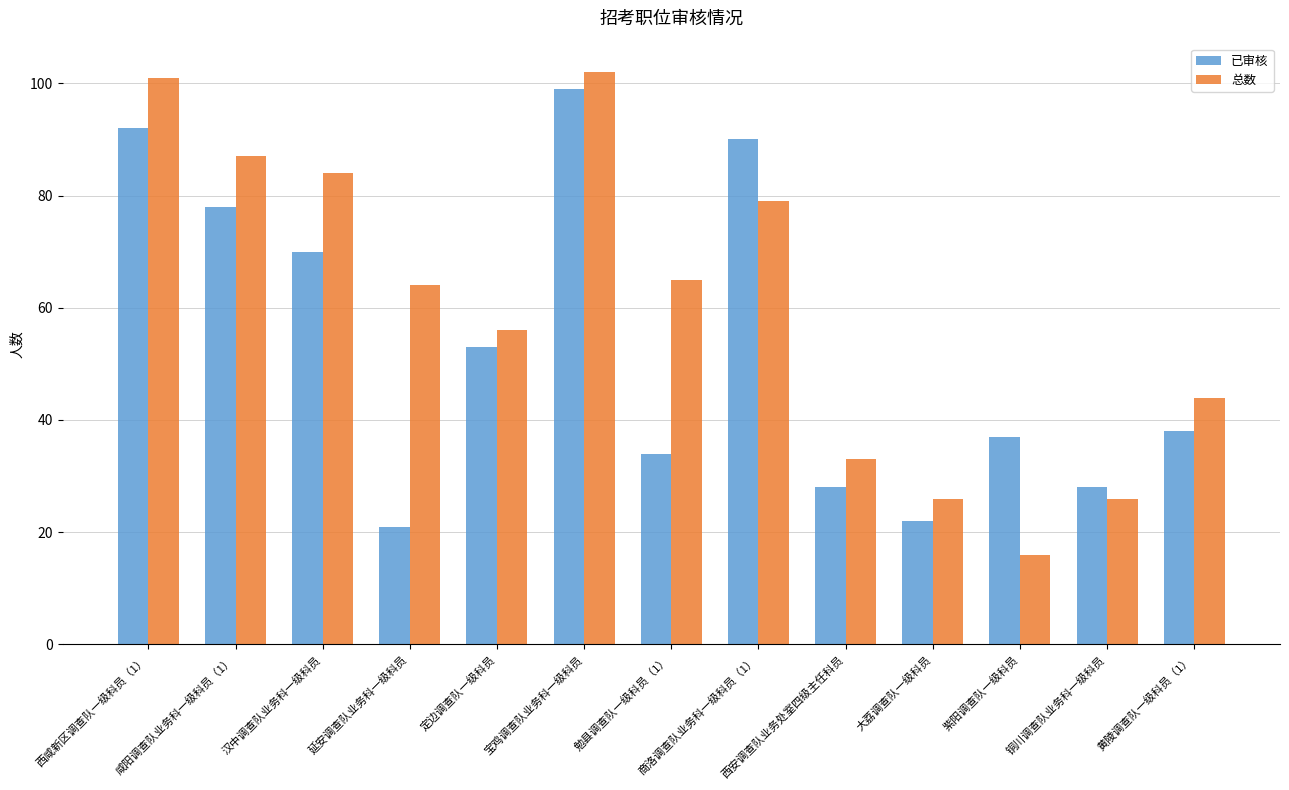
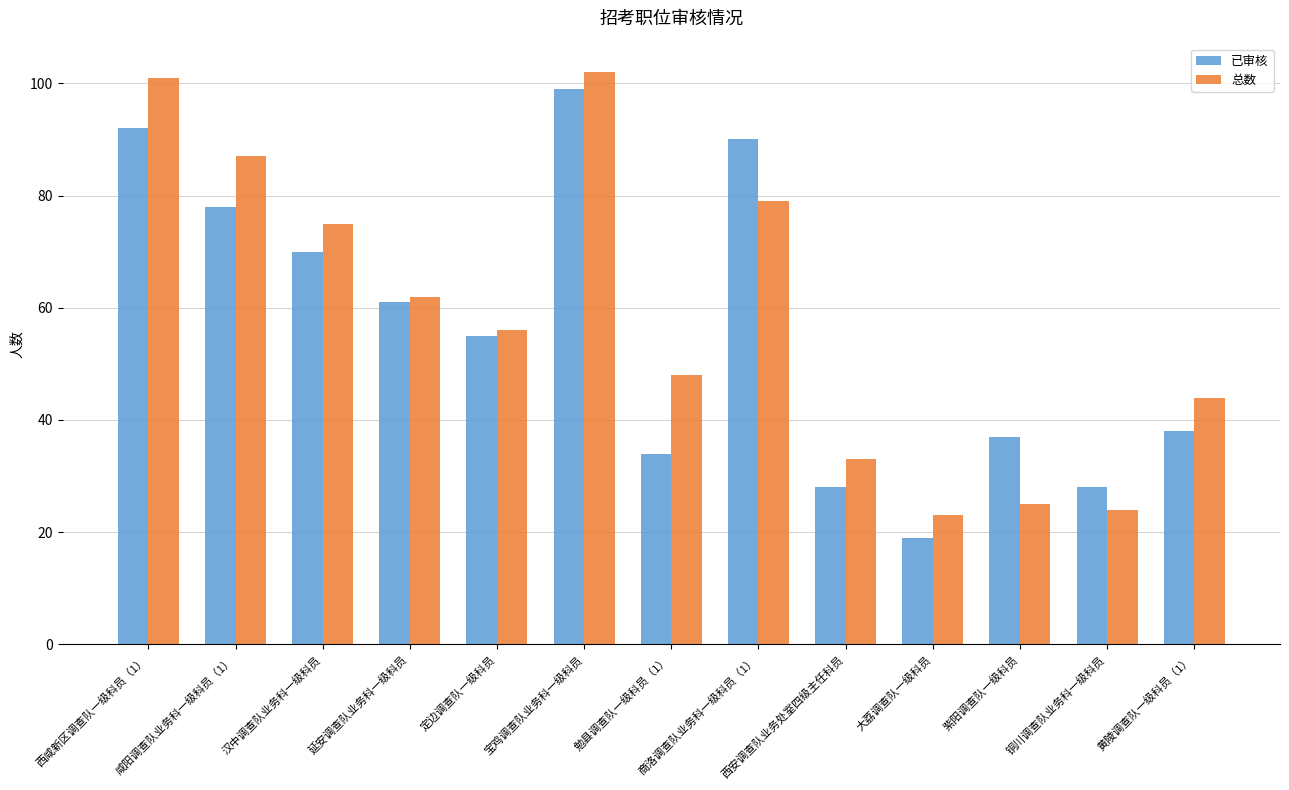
总数, 汉中调查队业务科一级科员: 84 -> 75
已审核, 延安调查队业务科一级科员: 21 -> 61
总数, 延安调查队业务科一级科员: 64 -> 62
已审核, 定边调查队一级科员: 53 -> 55
总数, 勉县调查队一级科员（1）: 65 -> 48
已审核, 大荔调查队一级科员: 22 -> 19
总数, 大荔调查队一级科员: 26 -> 23
总数, 紫阳调查队一级科员: 16 -> 25
总数, 铜川调查队业务科一级科员: 26 -> 24
